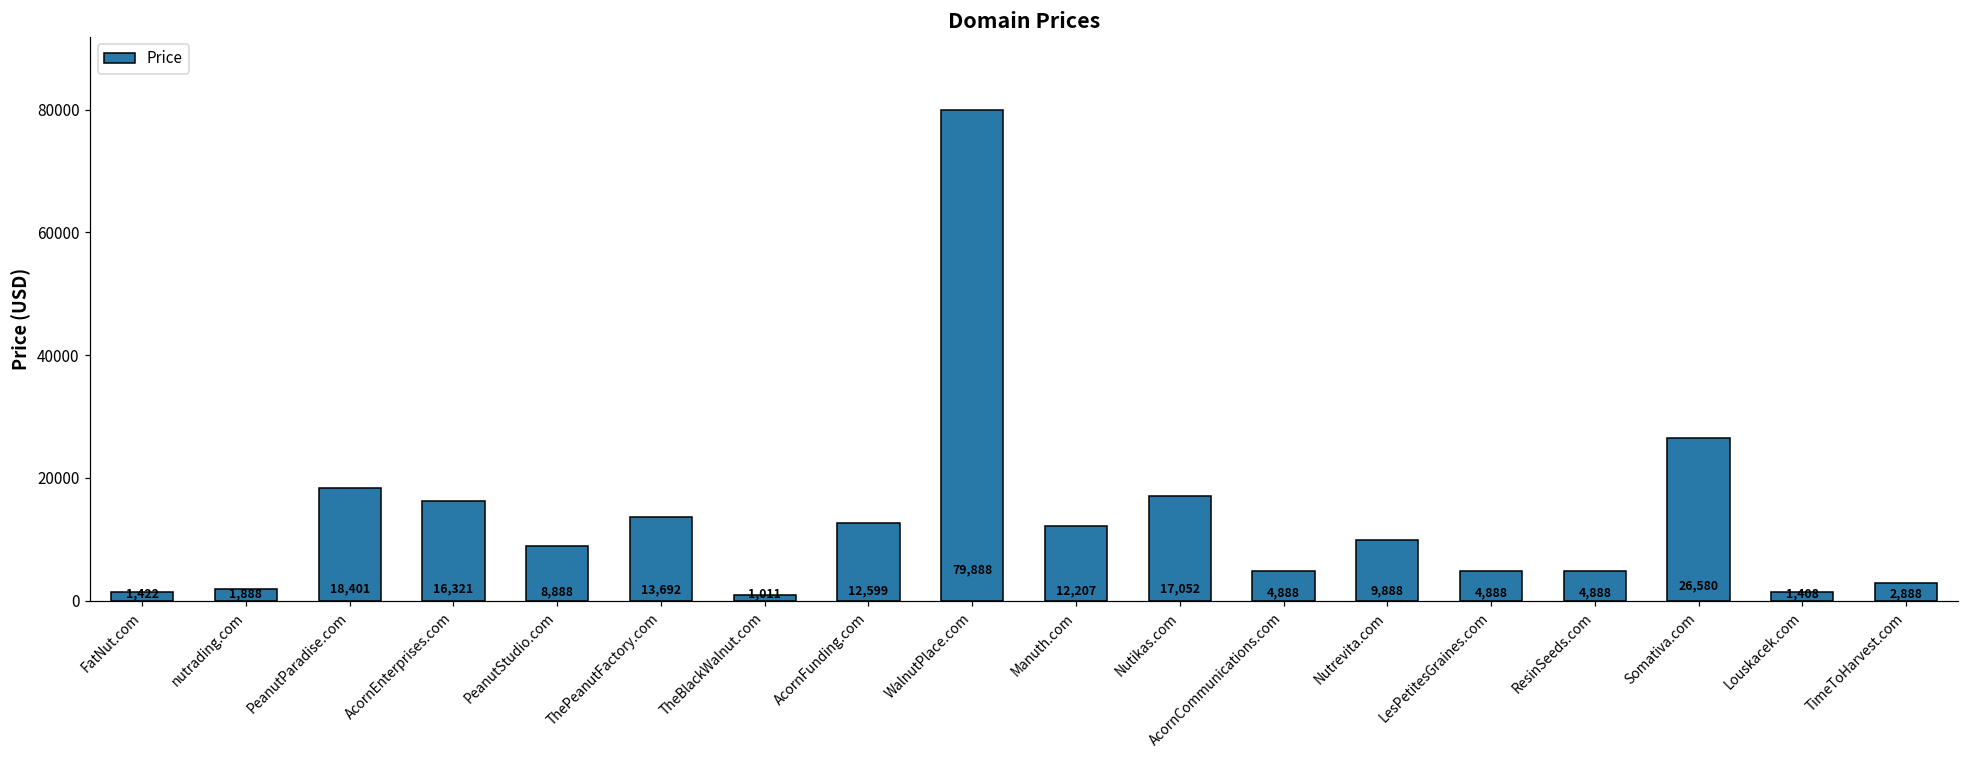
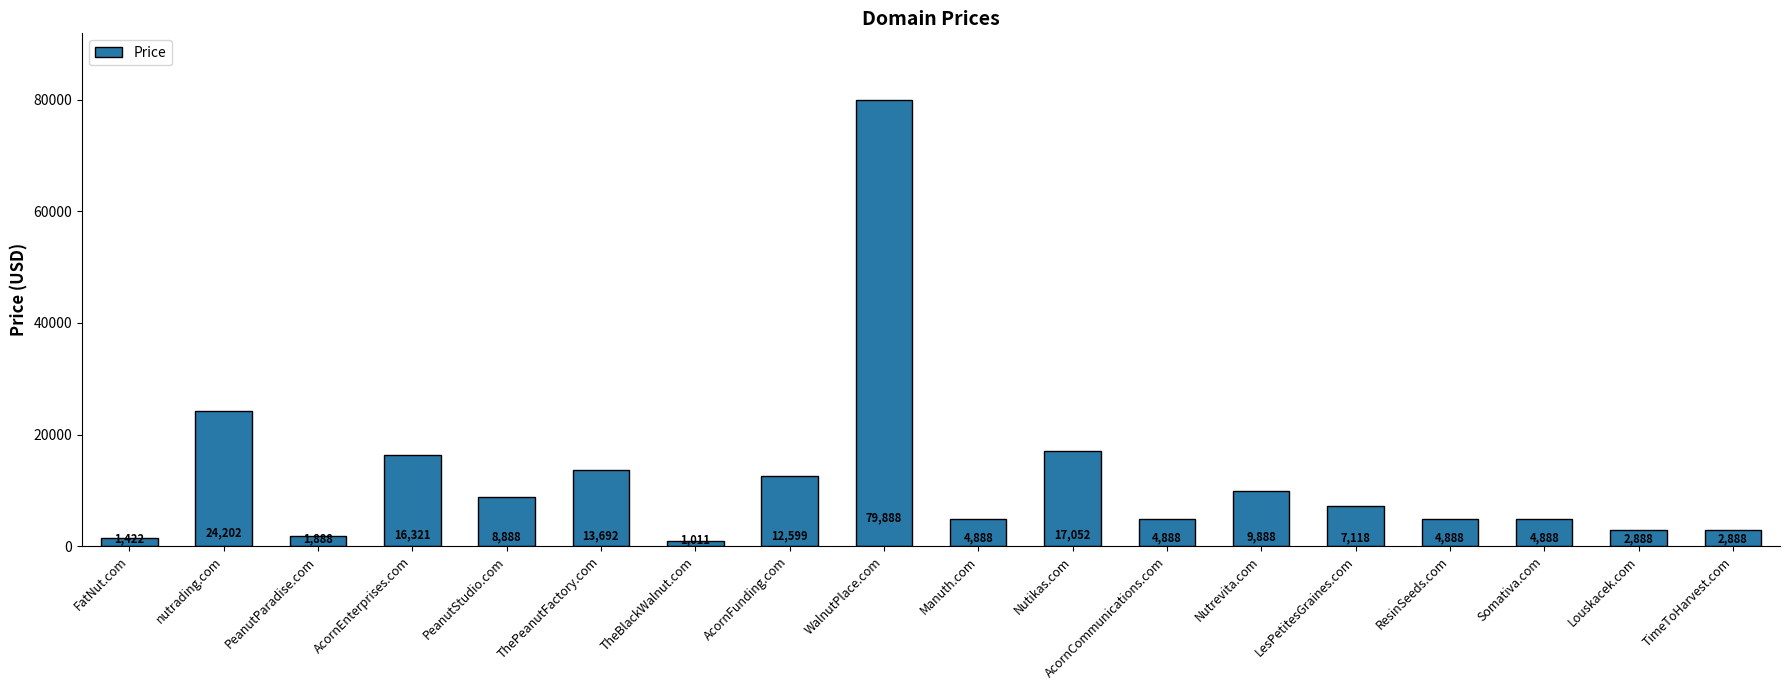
nutrading.com: 1,888 -> 24,202
PeanutParadise.com: 18,401 -> 1,888
Manuth.com: 12,207 -> 4,888
LesPetitesGraines.com: 4,888 -> 7,118
Somativa.com: 26,580 -> 4,888
Louskacek.com: 1,408 -> 2,888
